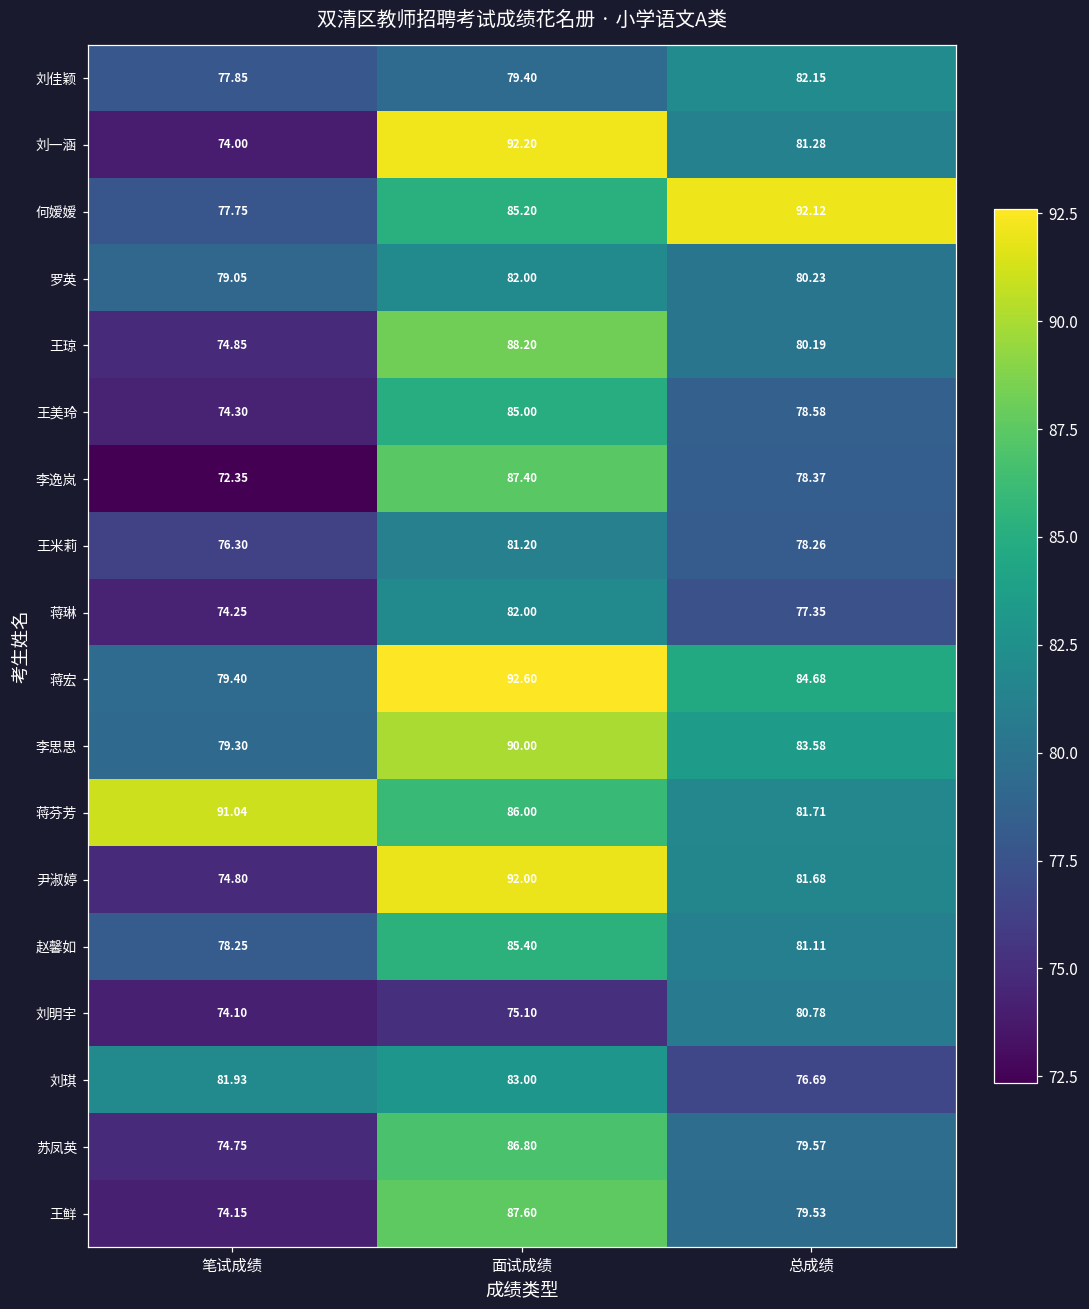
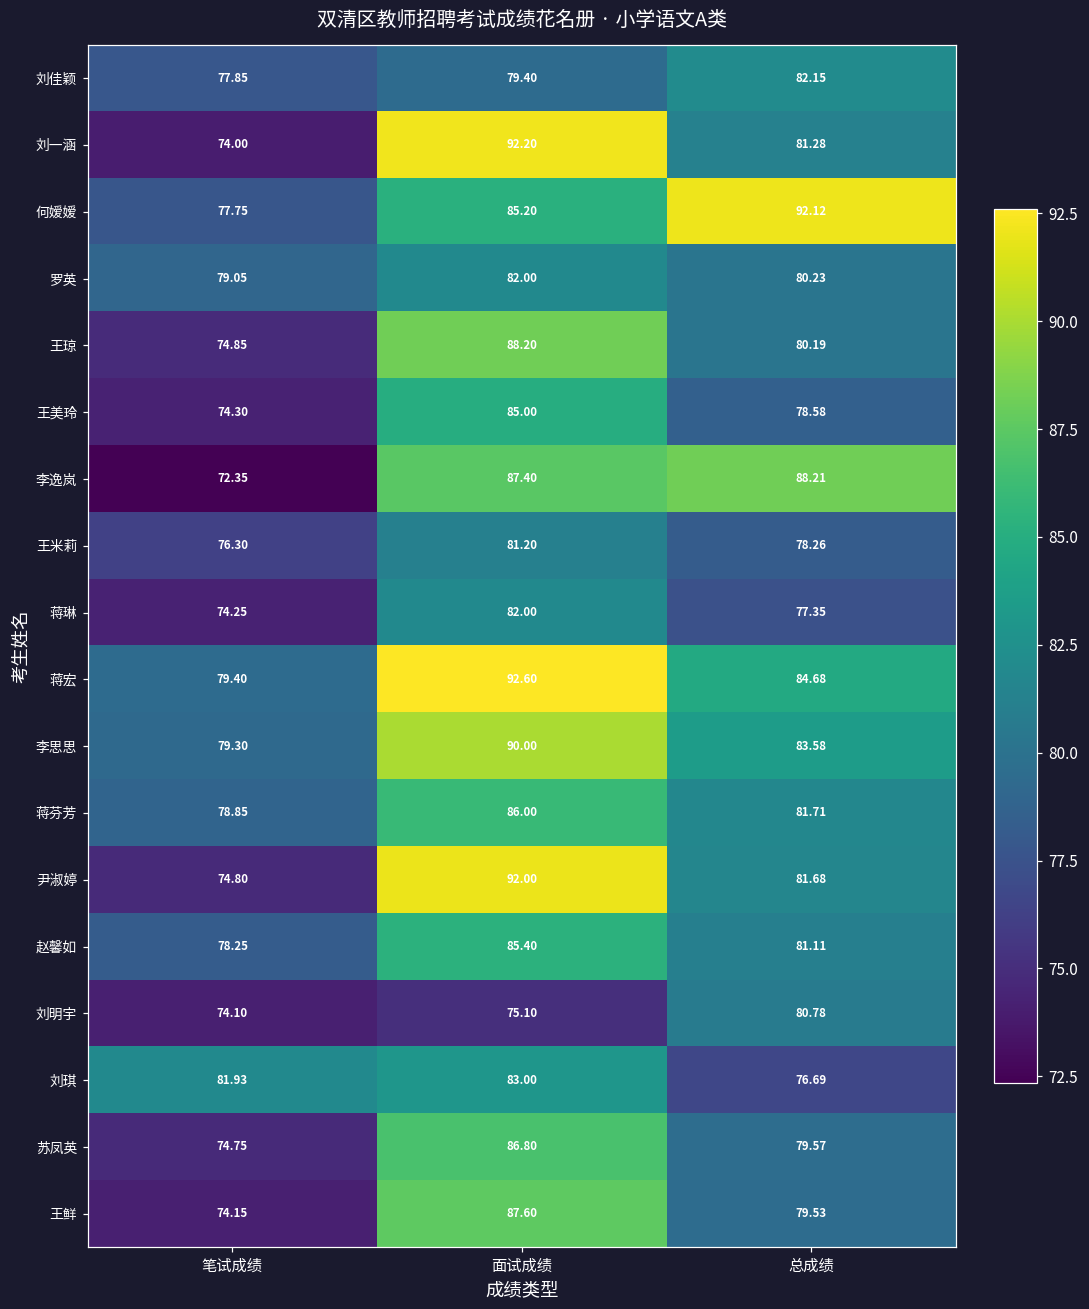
李逸岚, 总成绩: 78.37 -> 88.21
蒋芬芳, 笔试成绩: 91.04 -> 78.85
